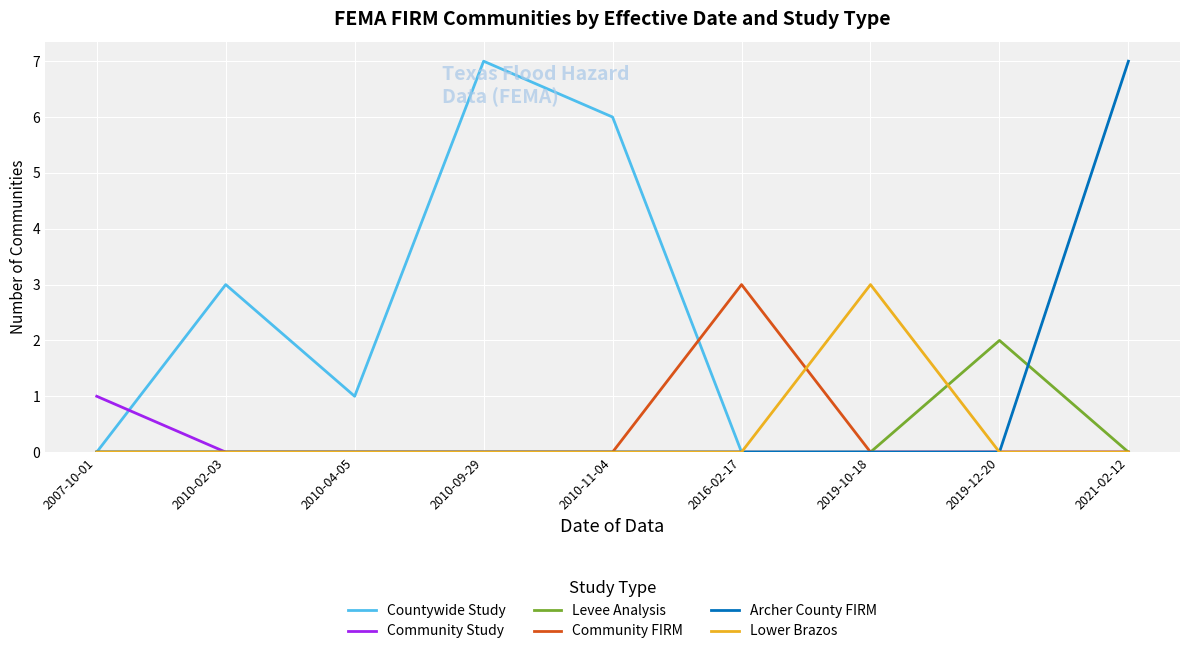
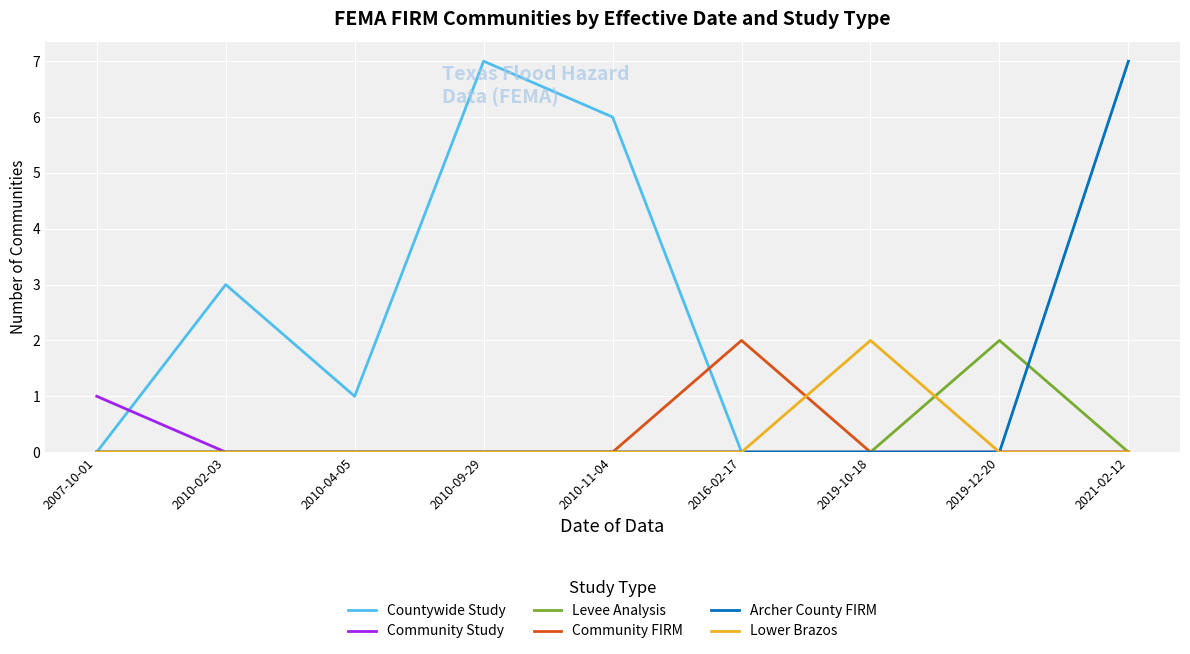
Community FIRM, 2016-02-17: 3 -> 2
Lower Brazos, 2019-10-18: 3 -> 2
